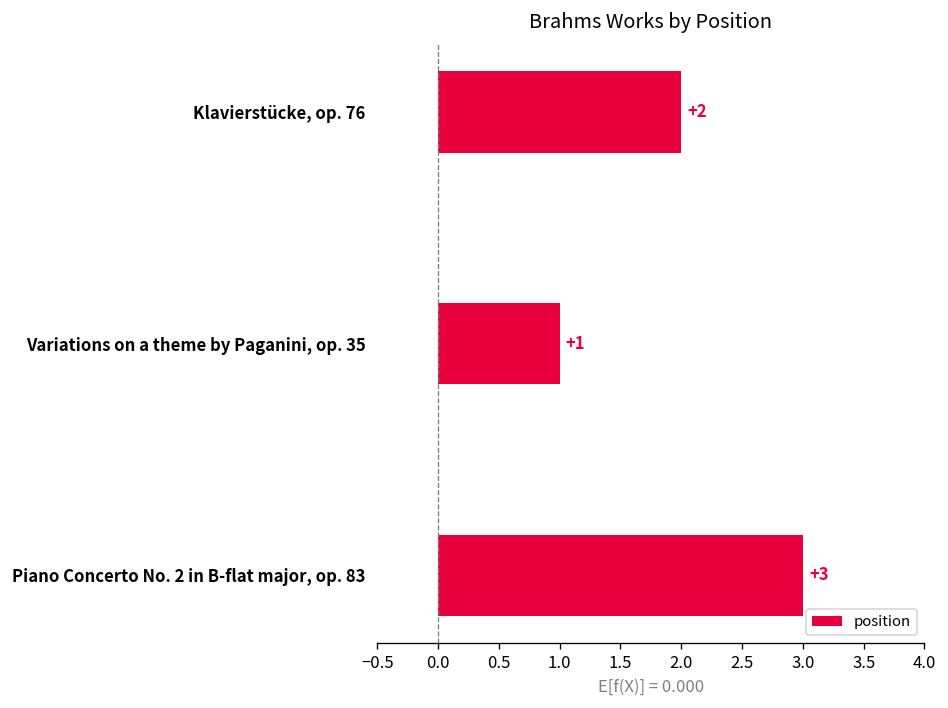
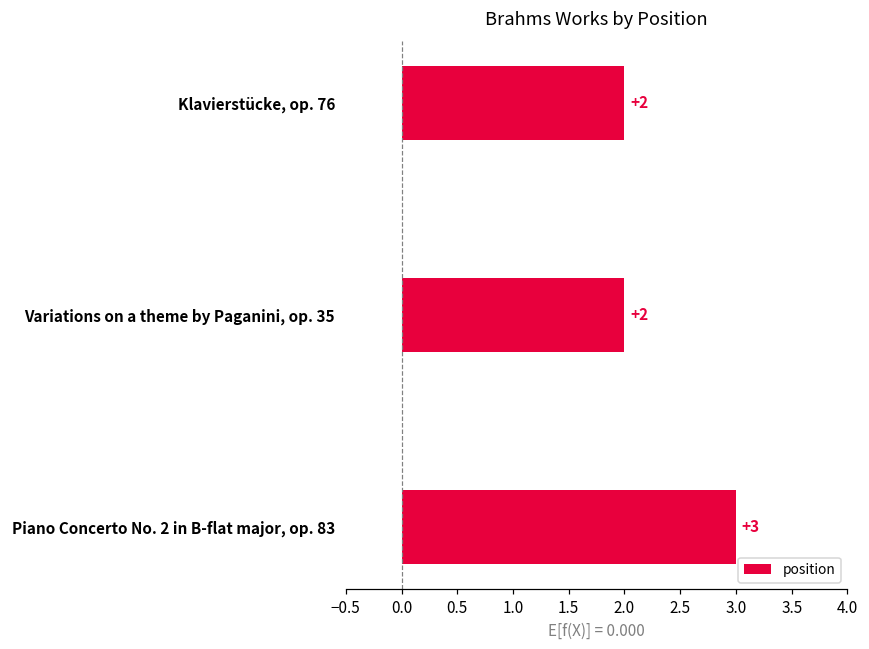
Variations on a theme by Paganini, op. 35: +1 -> +2
